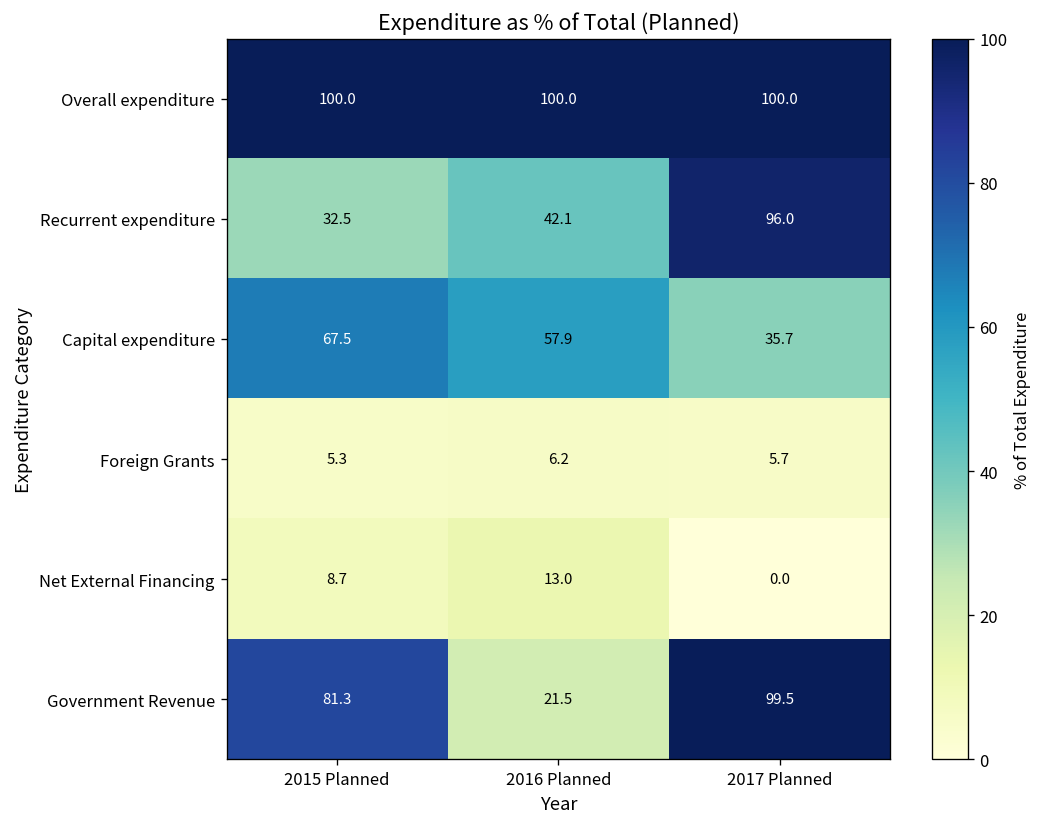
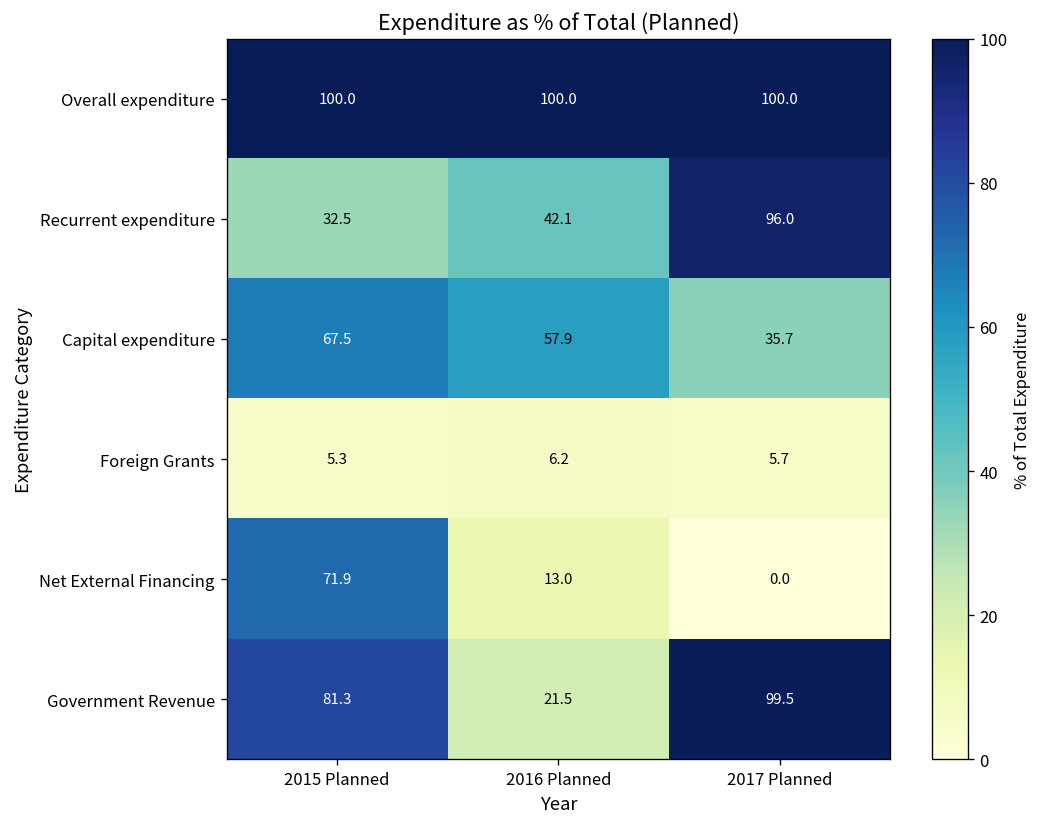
Net External Financing, 2015 Planned: 8.7 -> 71.9
